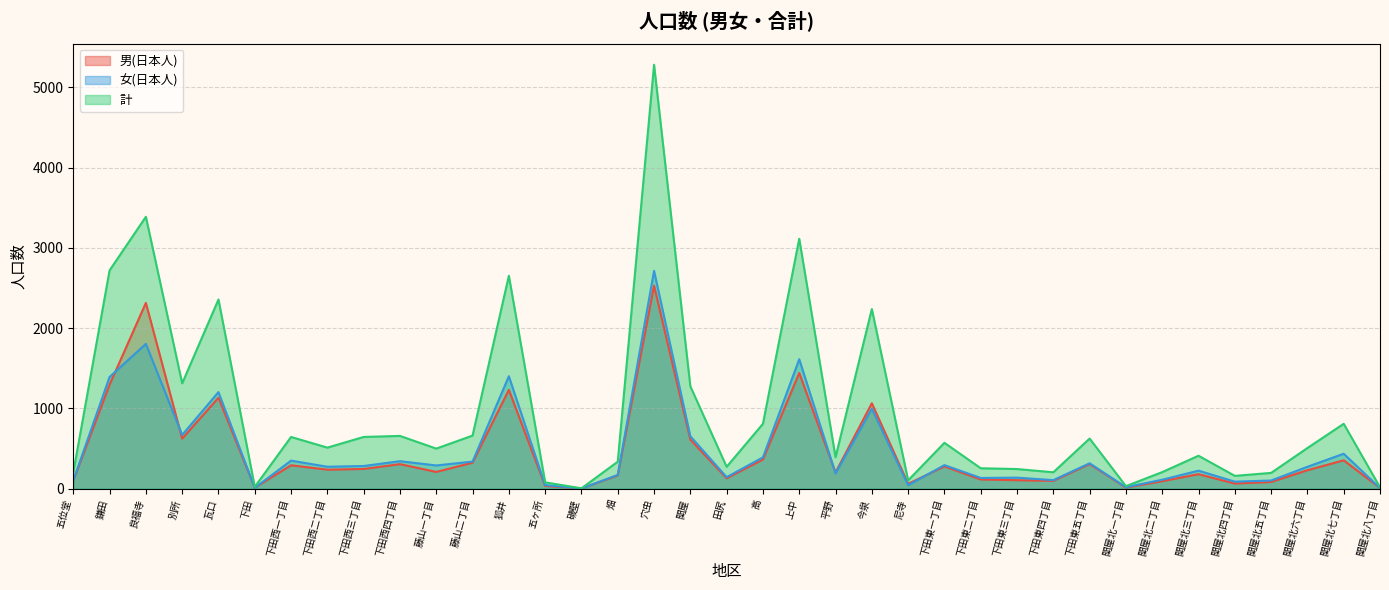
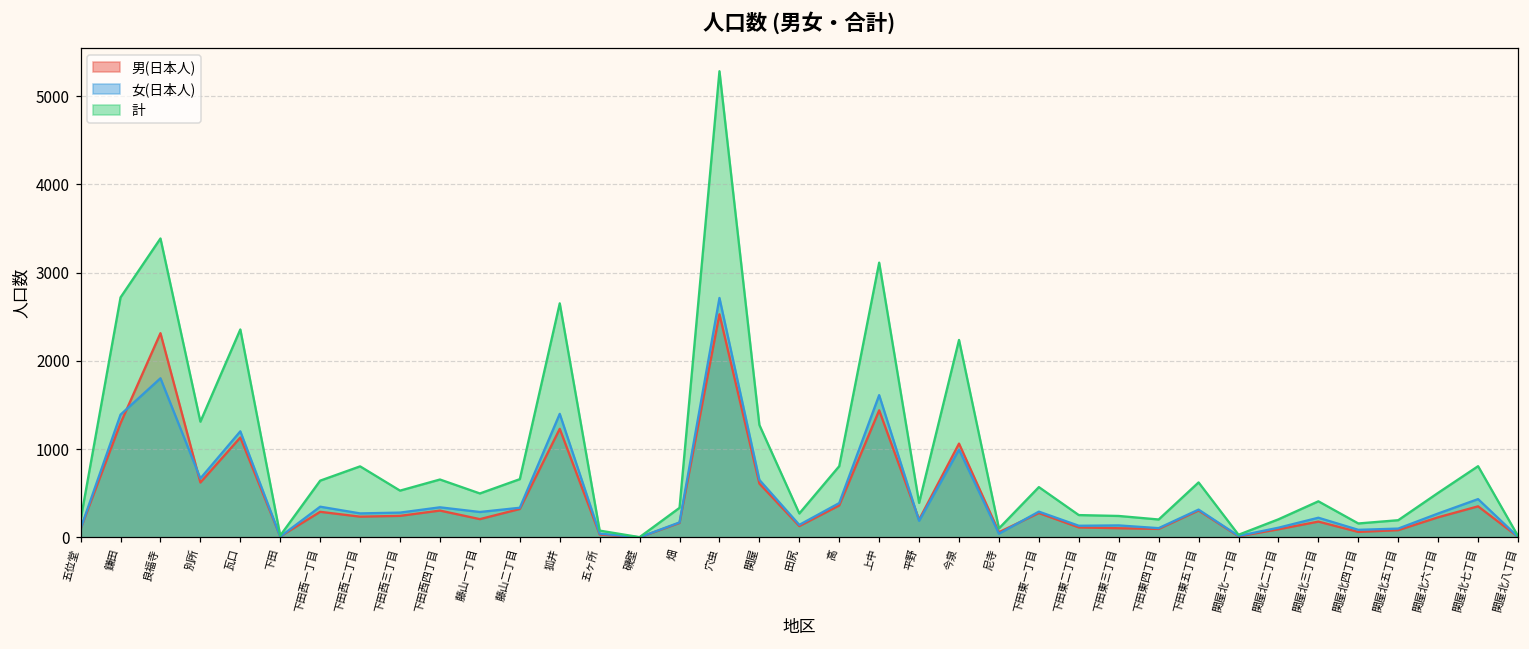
計, 下田西二丁目: 500 -> 800
計, 下田西三丁目: 600 -> 500
